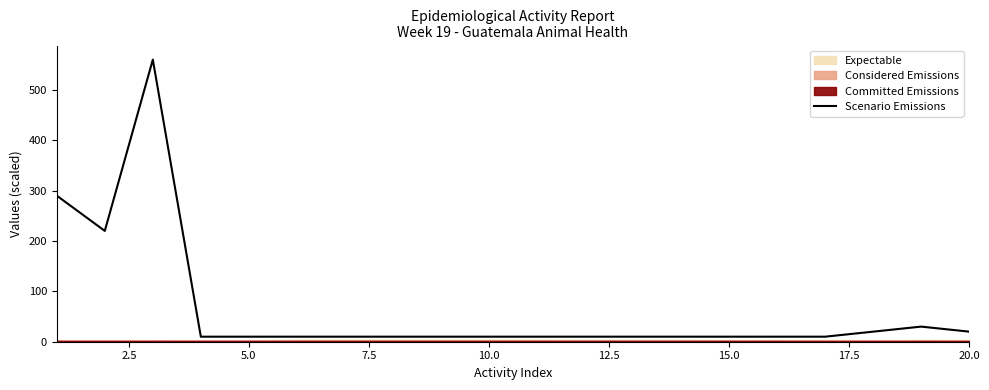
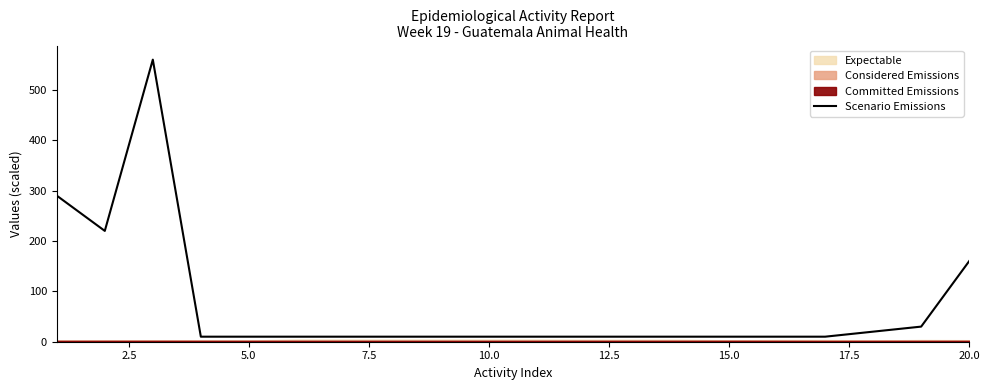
Scenario Emissions, 20.0: 20 -> 160
